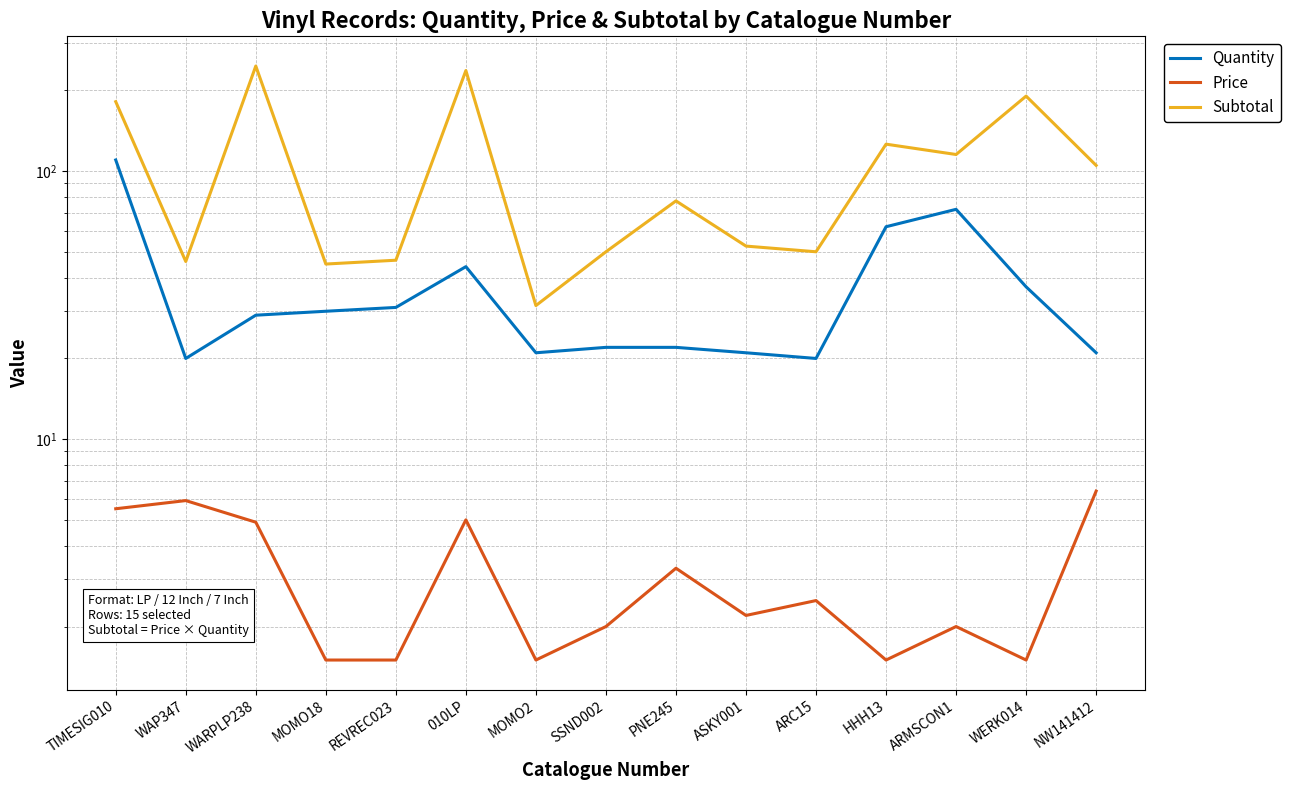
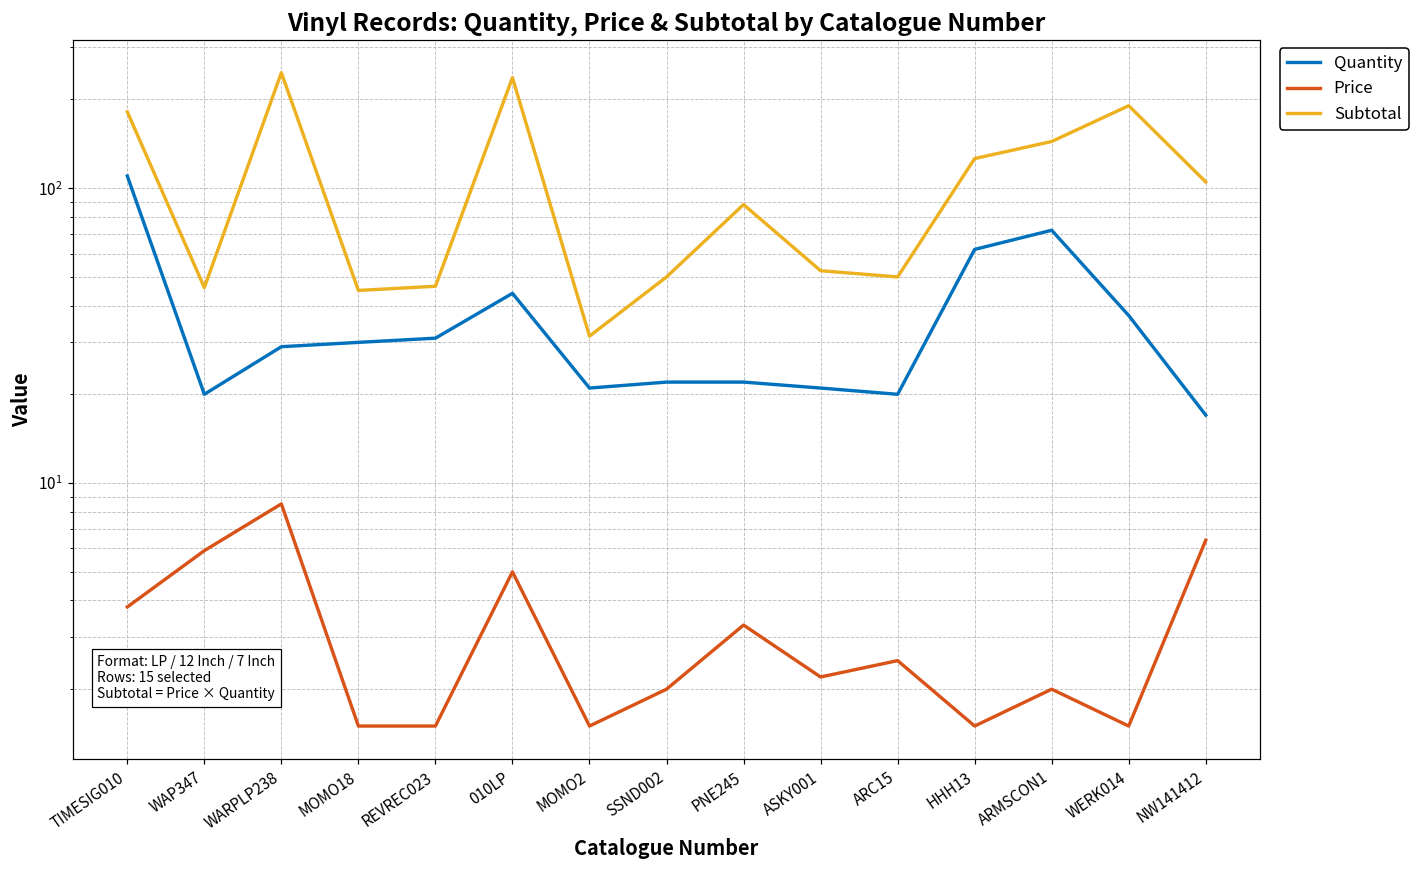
Price, TIMESIG010: 5.5 -> 3.8
Price, WARPLP238: 4.9 -> 8.5
Subtotal, PNE245: 77 -> 88
Subtotal, ARMSCON1: 115 -> 140
Quantity, NW141412: 21 -> 17
